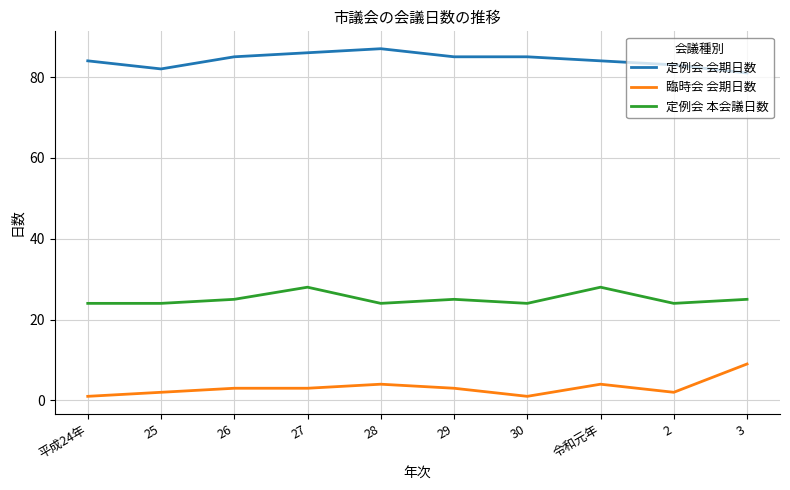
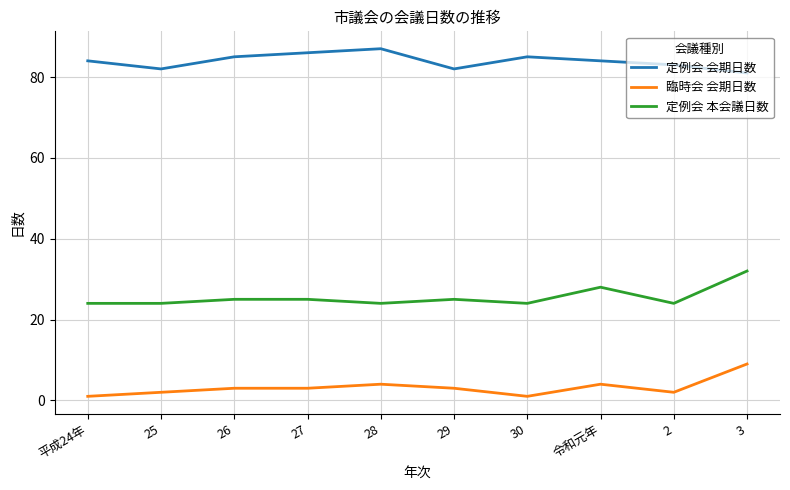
定例会 本会議日数, 27: 28 -> 25
定例会 会期日数, 29: 85 -> 82
定例会 本会議日数, 3: 25 -> 32
